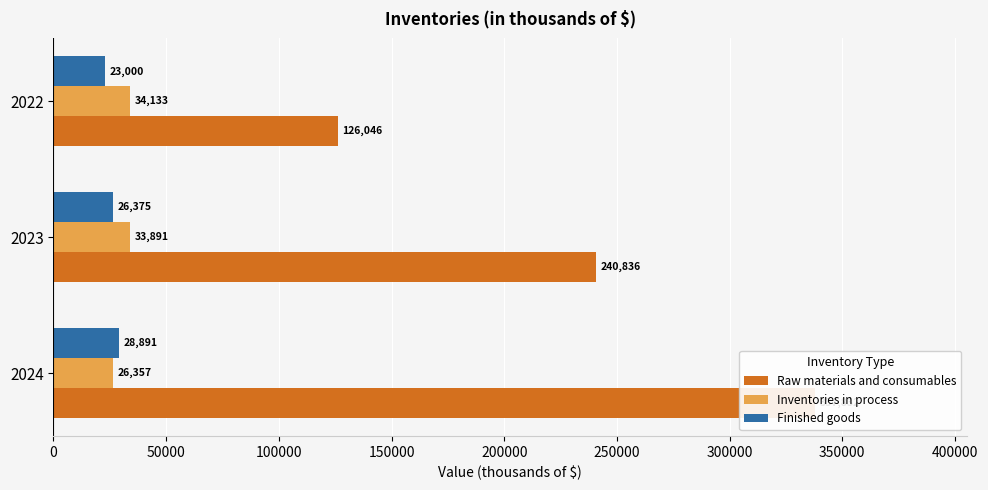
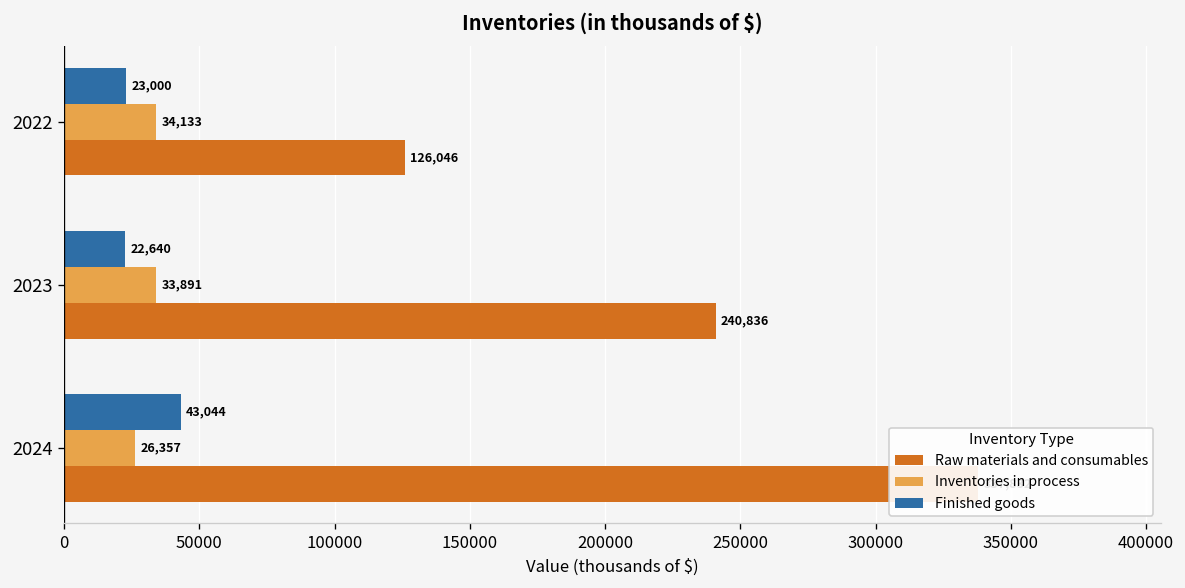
Finished goods, 2023: 26,375 -> 22,640
Finished goods, 2024: 28,891 -> 43,044
